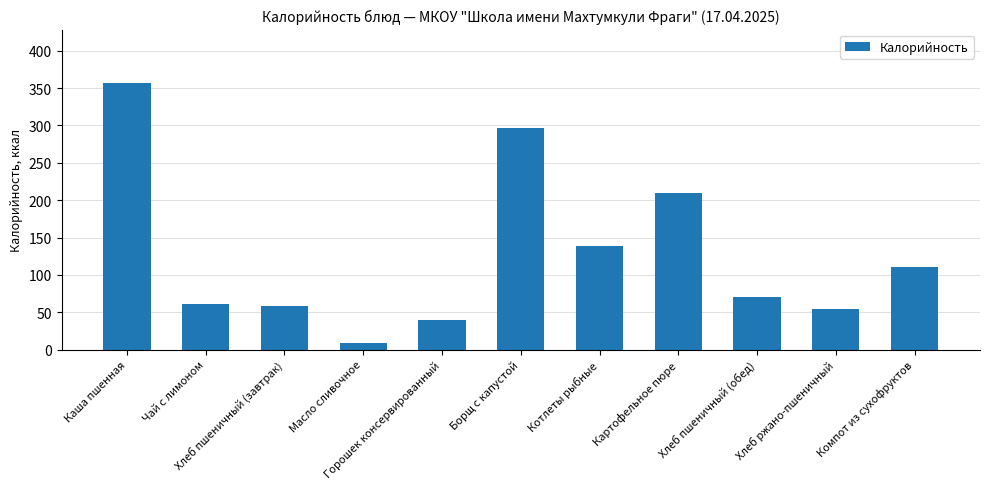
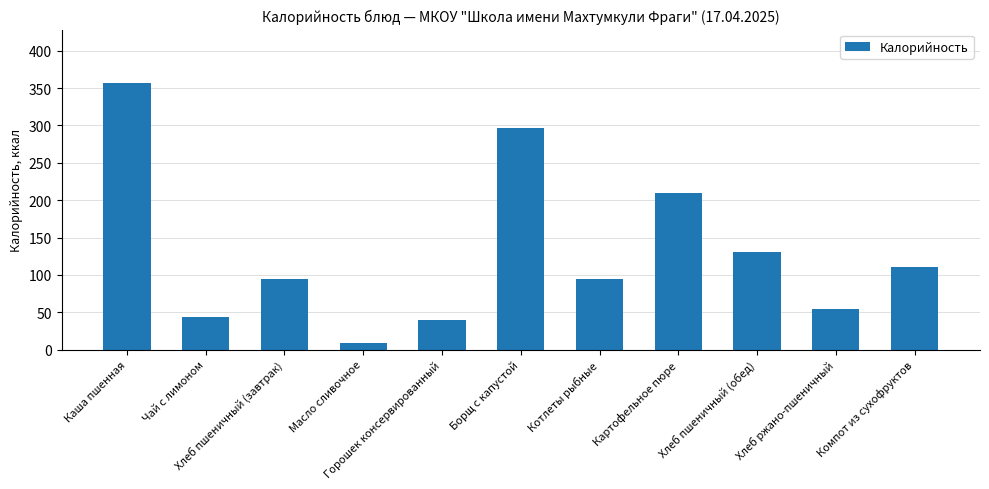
Чай с лимоном: 60 -> 40
Хлеб пшеничный (завтрак): 60 -> 90
Котлеты рыбные: 140 -> 100
Хлеб пшеничный (обед): 70 -> 130
